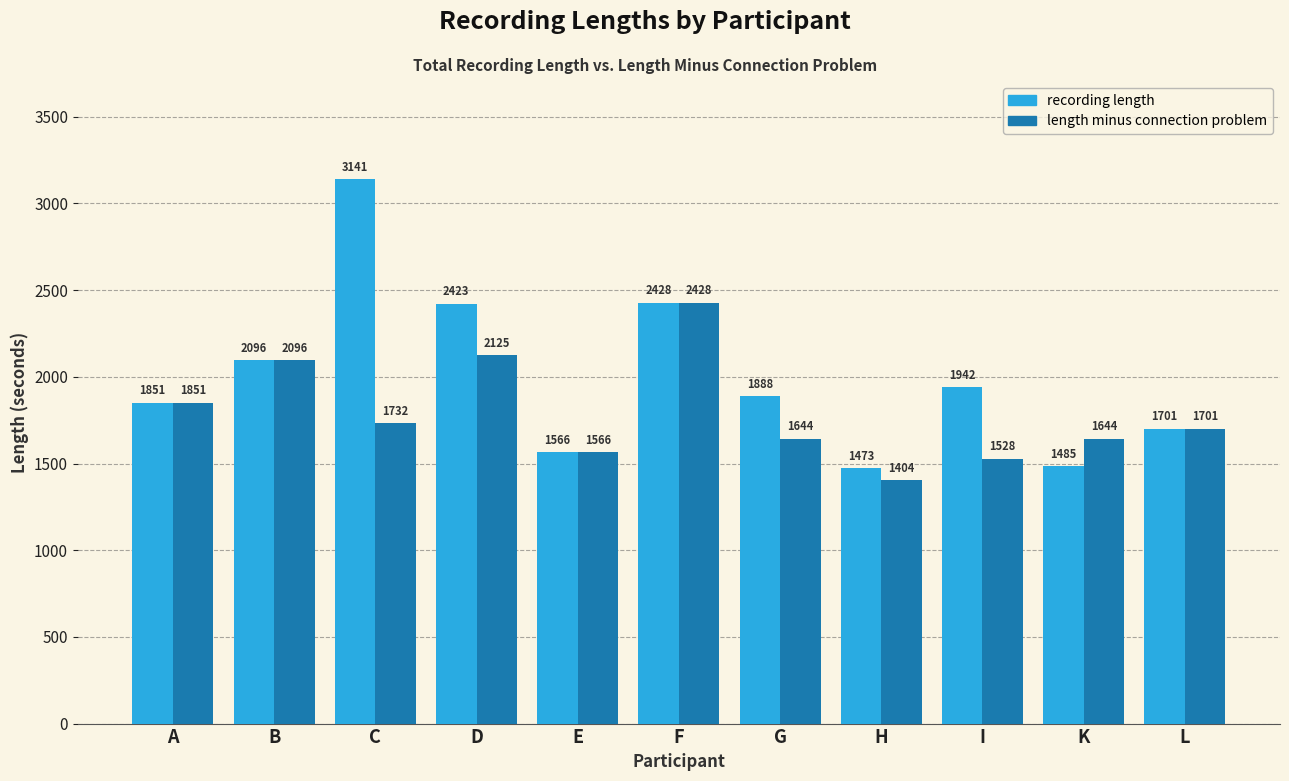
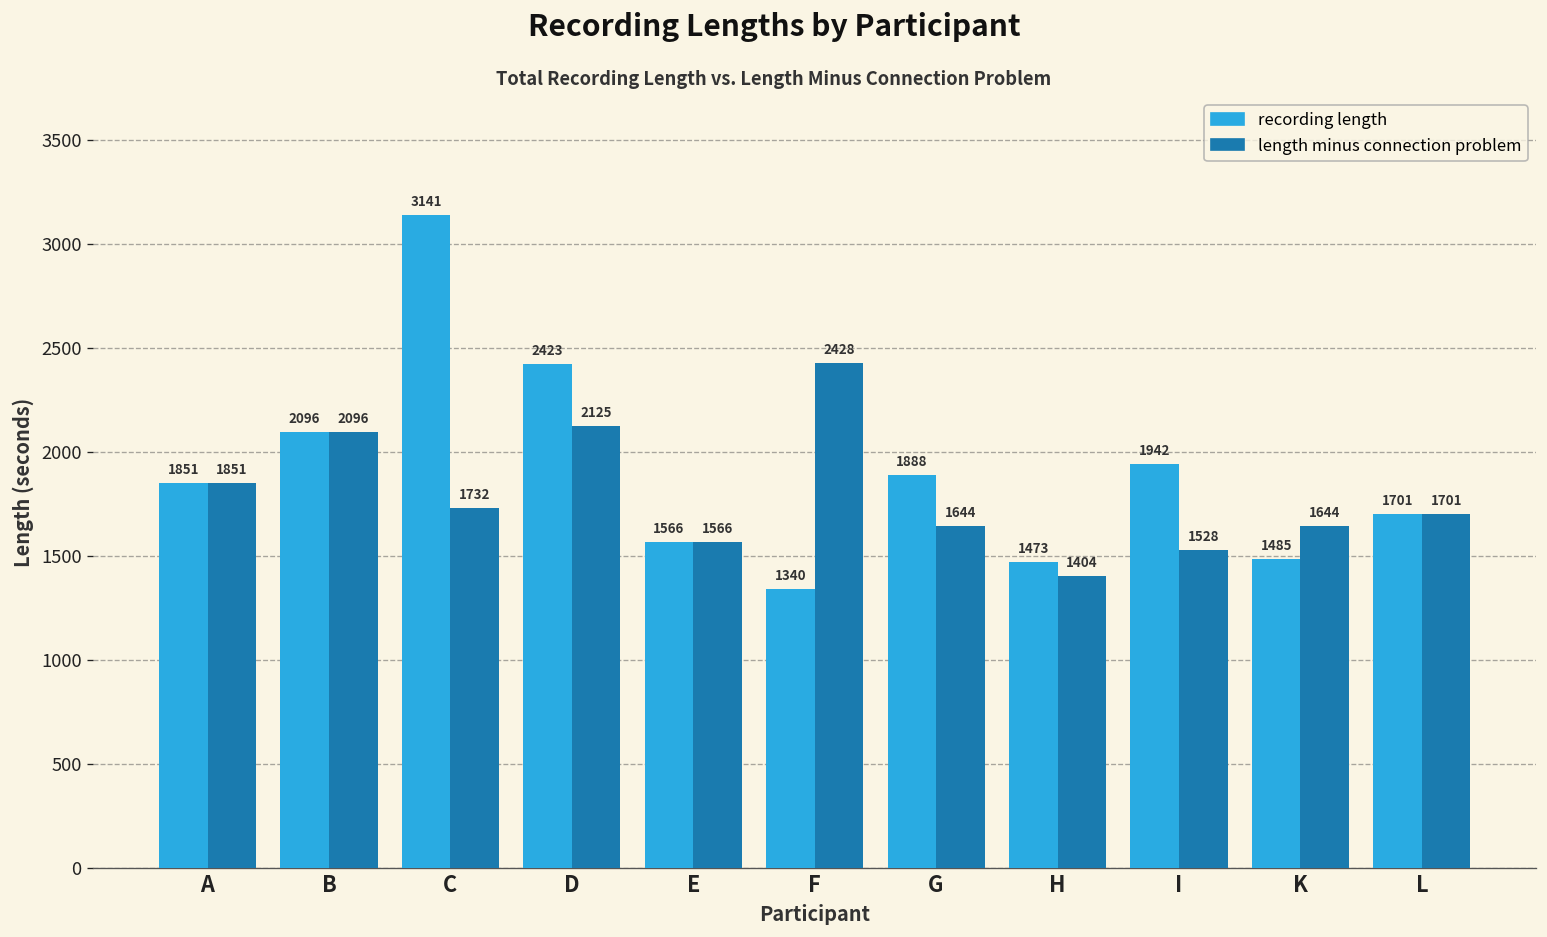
recording length, F: 2428 -> 1340
